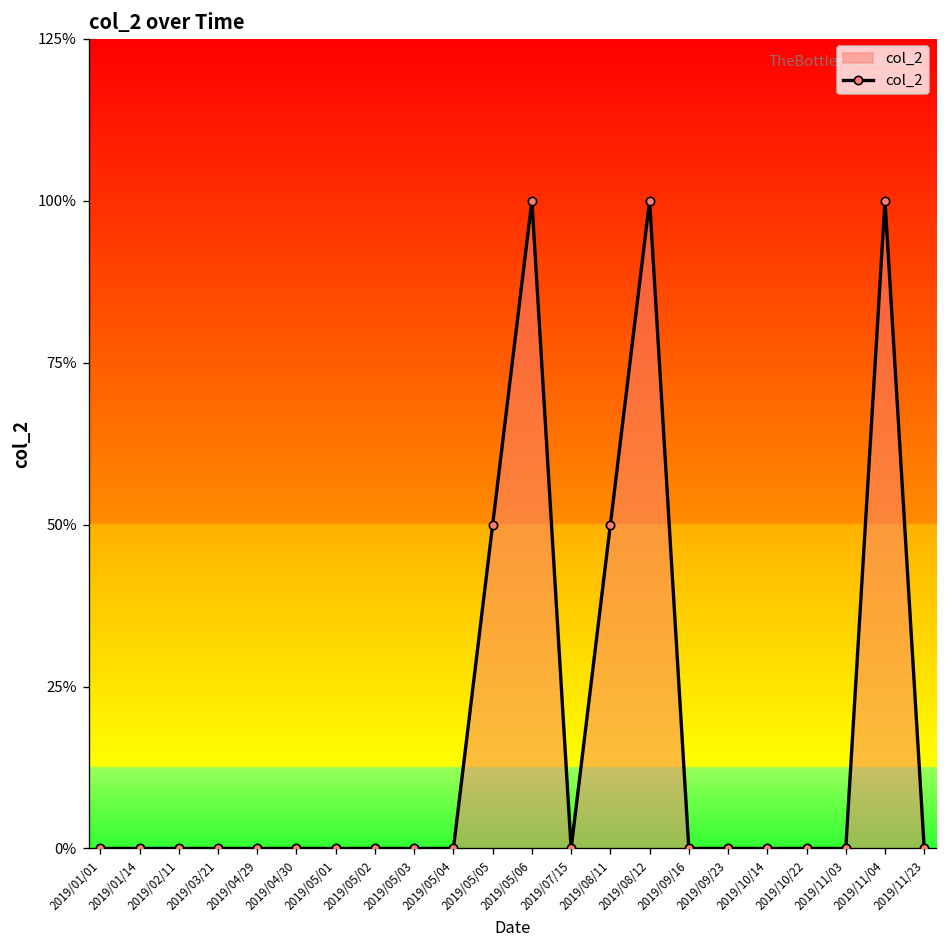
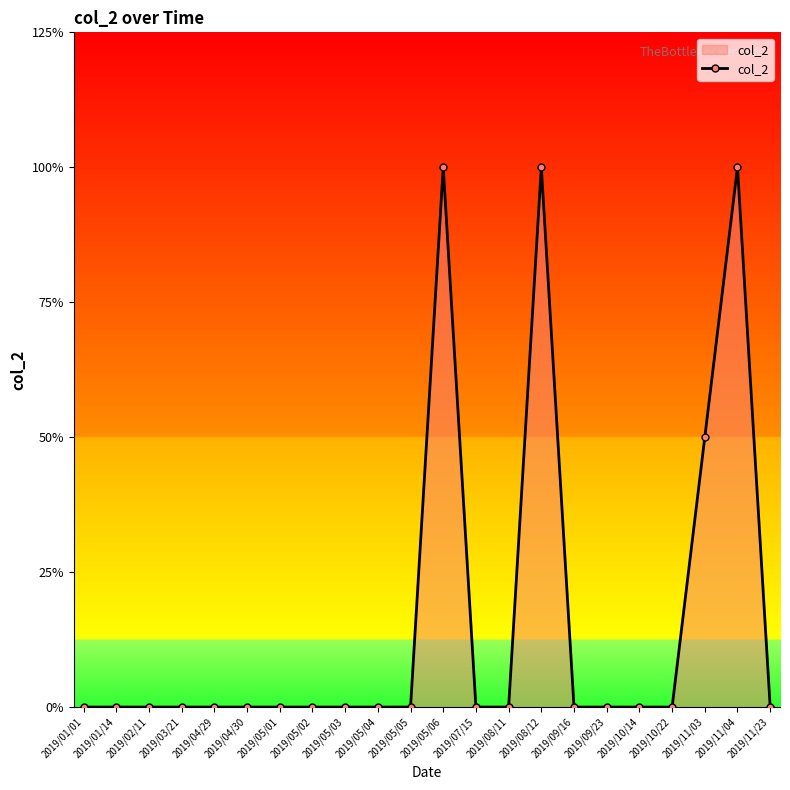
2019/05/05: 50% -> 0%
2019/08/11: 50% -> 0%
2019/11/03: 0% -> 50%
